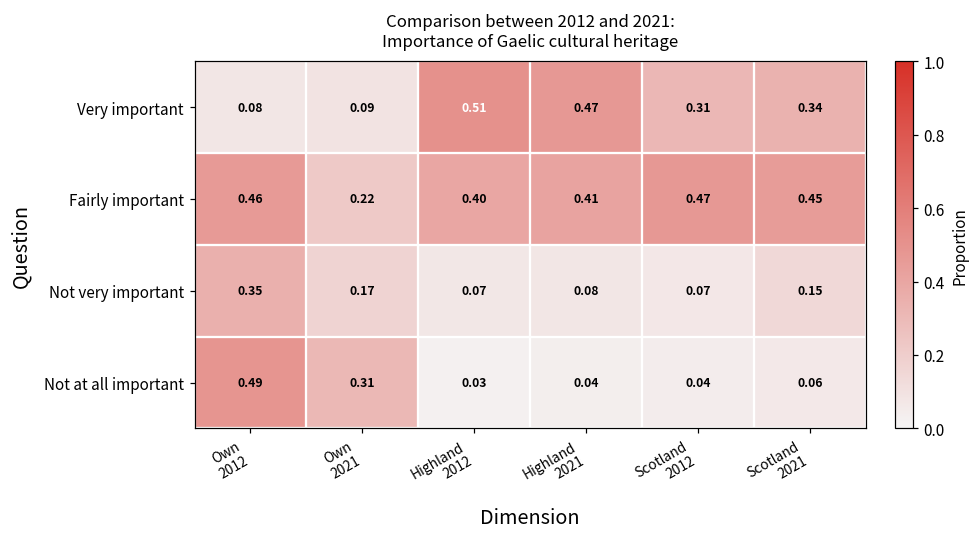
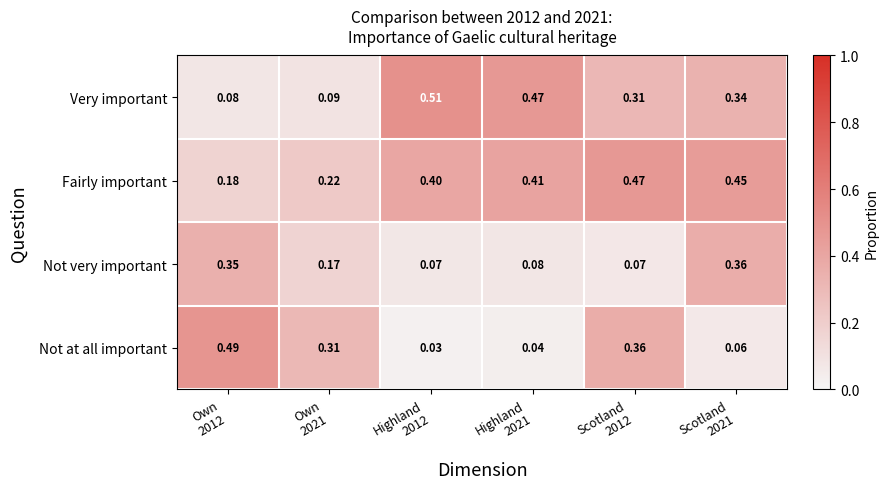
Fairly important, Own 2012: 0.46 -> 0.18
Not very important, Scotland 2021: 0.15 -> 0.36
Not at all important, Scotland 2012: 0.04 -> 0.36
